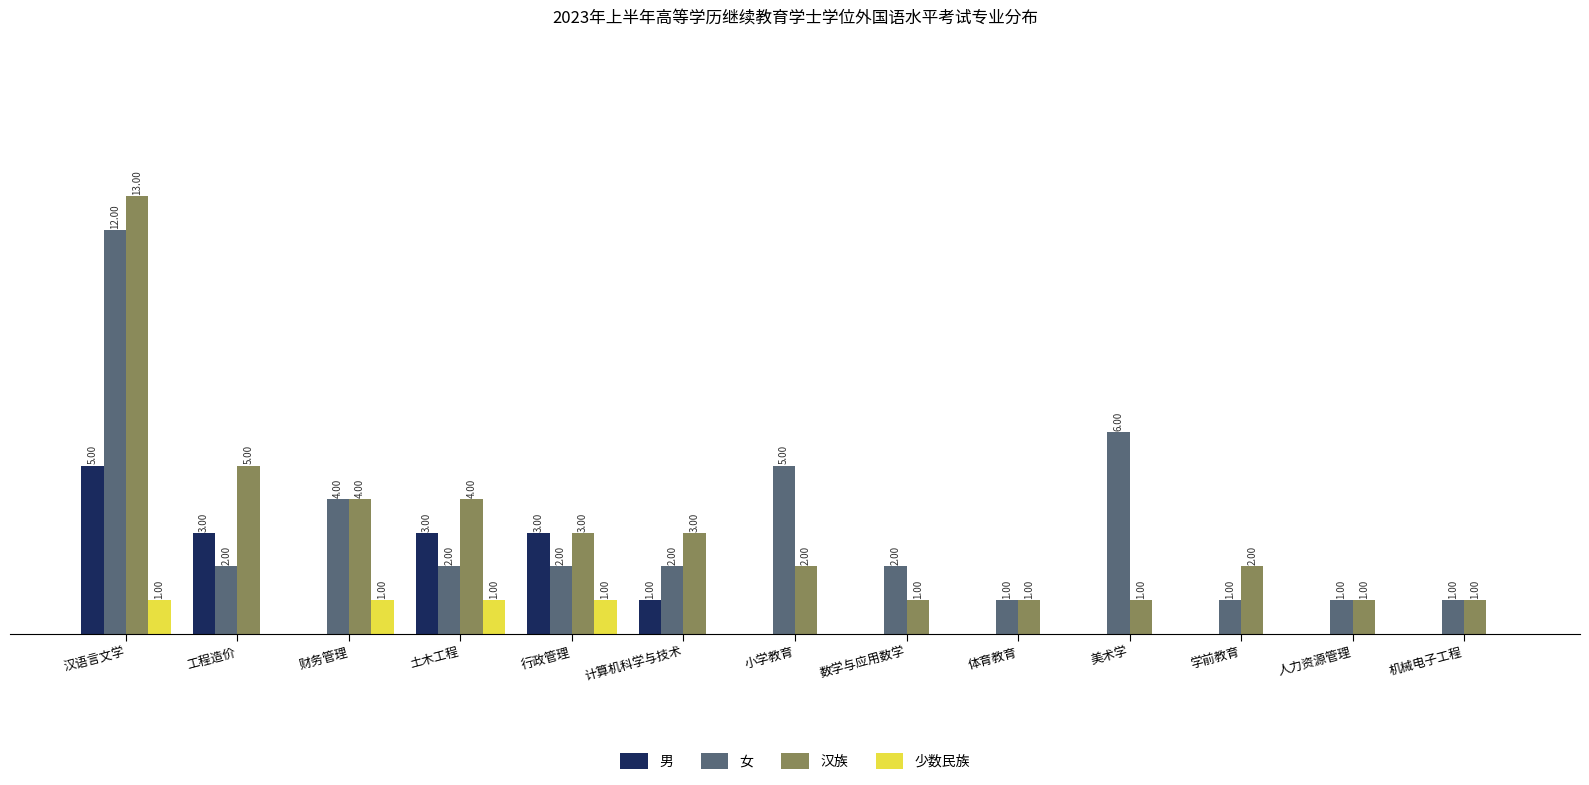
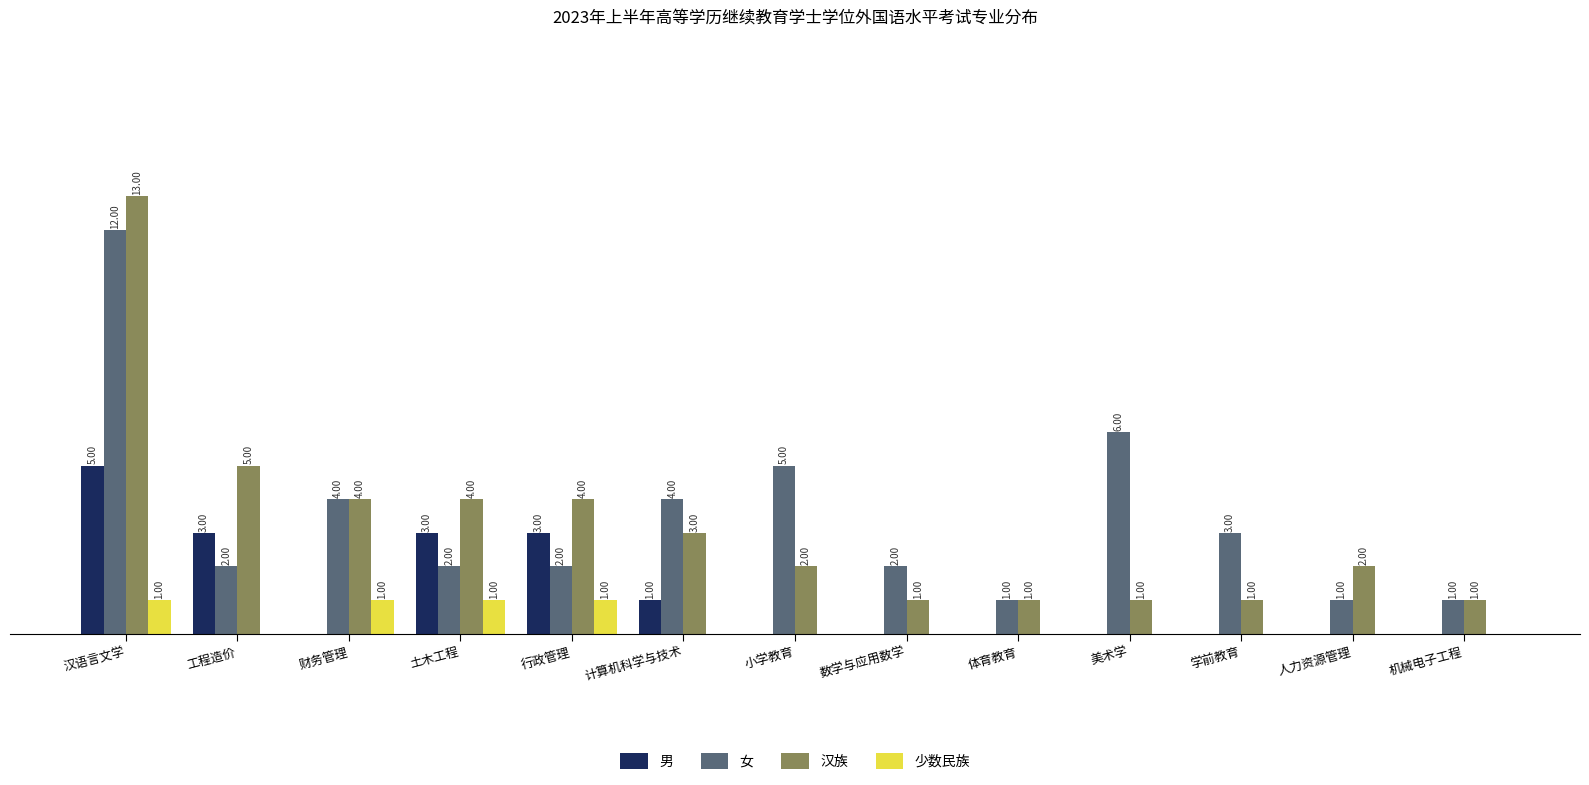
汉族, 行政管理: 3.00 -> 4.00
女, 计算机科学与技术: 2.00 -> 4.00
女, 学前教育: 1.00 -> 3.00
汉族, 学前教育: 2.00 -> 1.00
汉族, 人力资源管理: 1.00 -> 2.00
